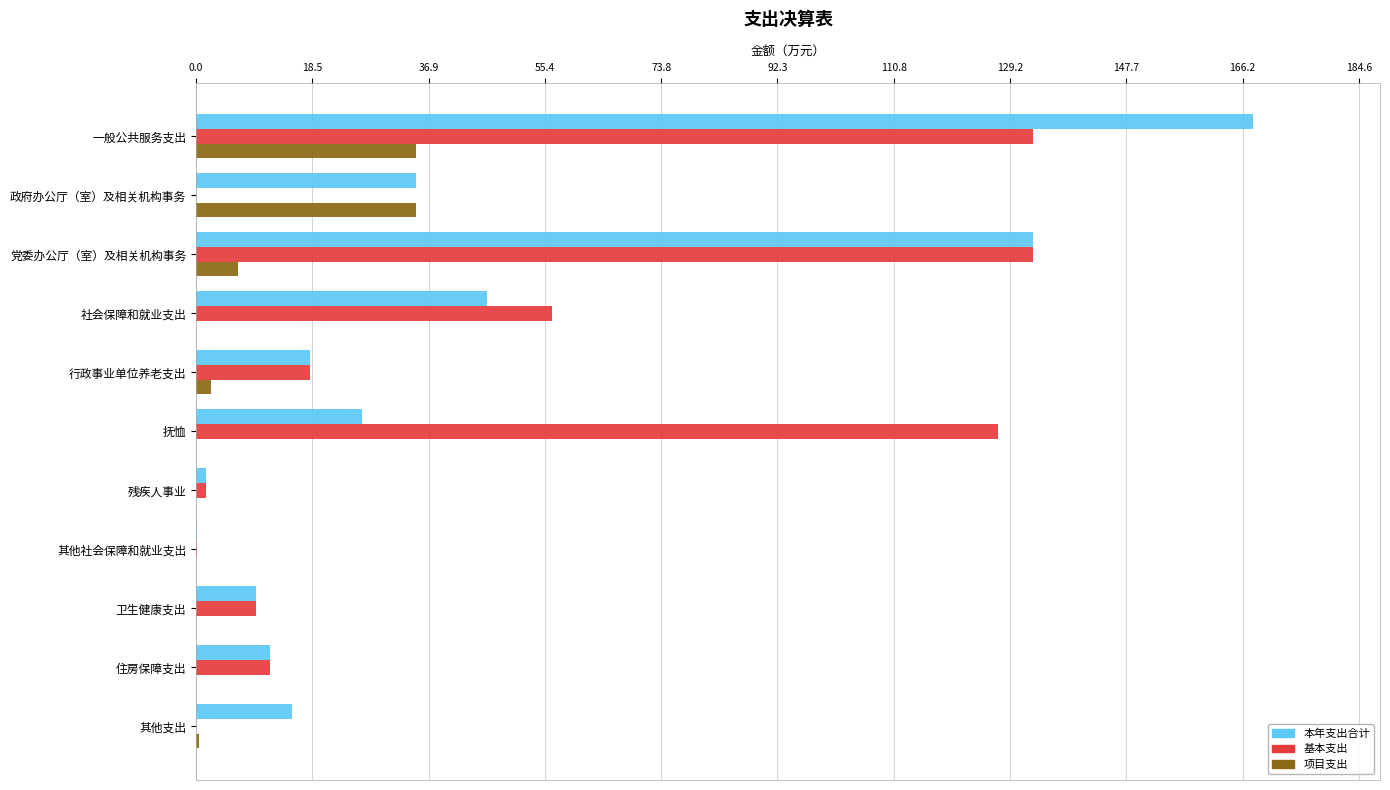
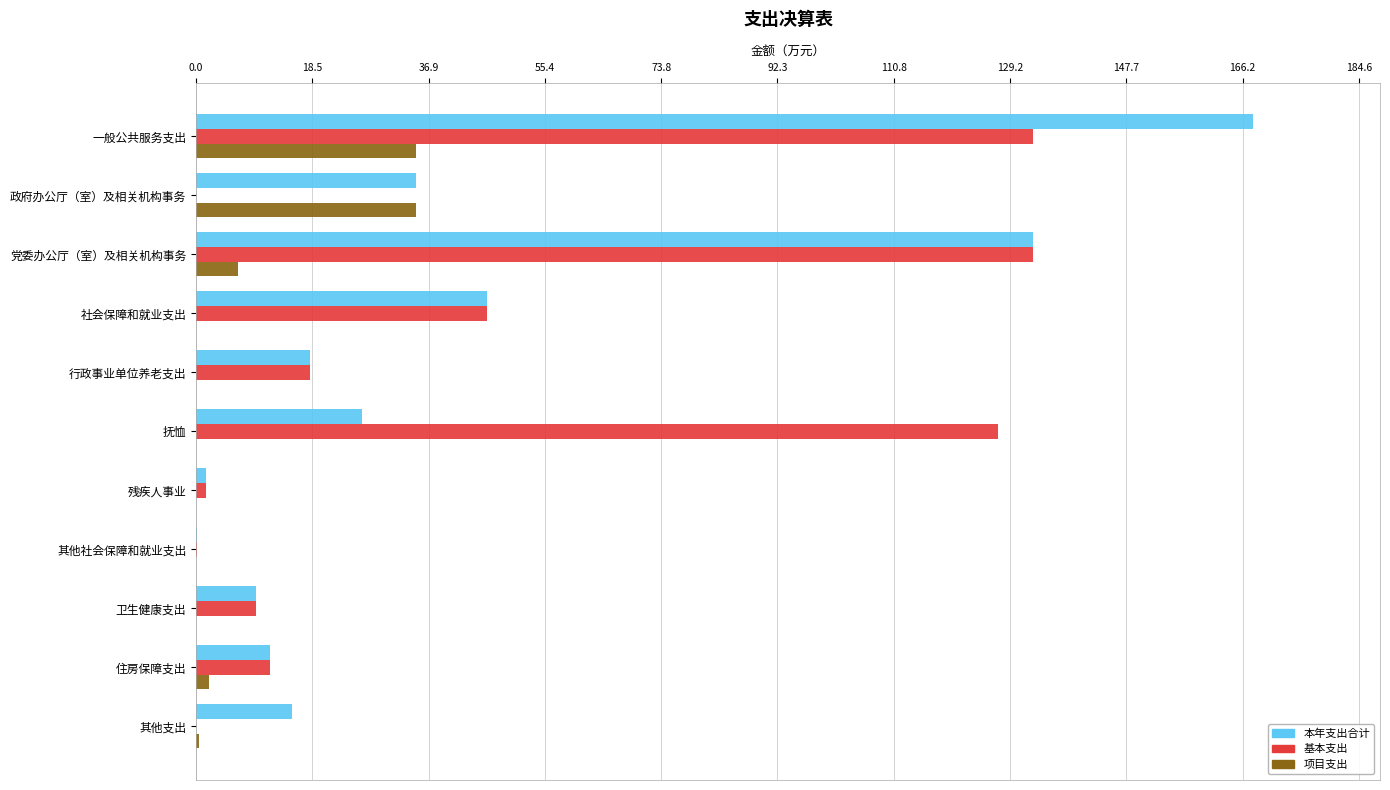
基本支出, 社会保障和就业支出: 57 -> 46
项目支出, 行政事业单位养老支出: 2 -> 0
项目支出, 住房保障支出: 0 -> 2
